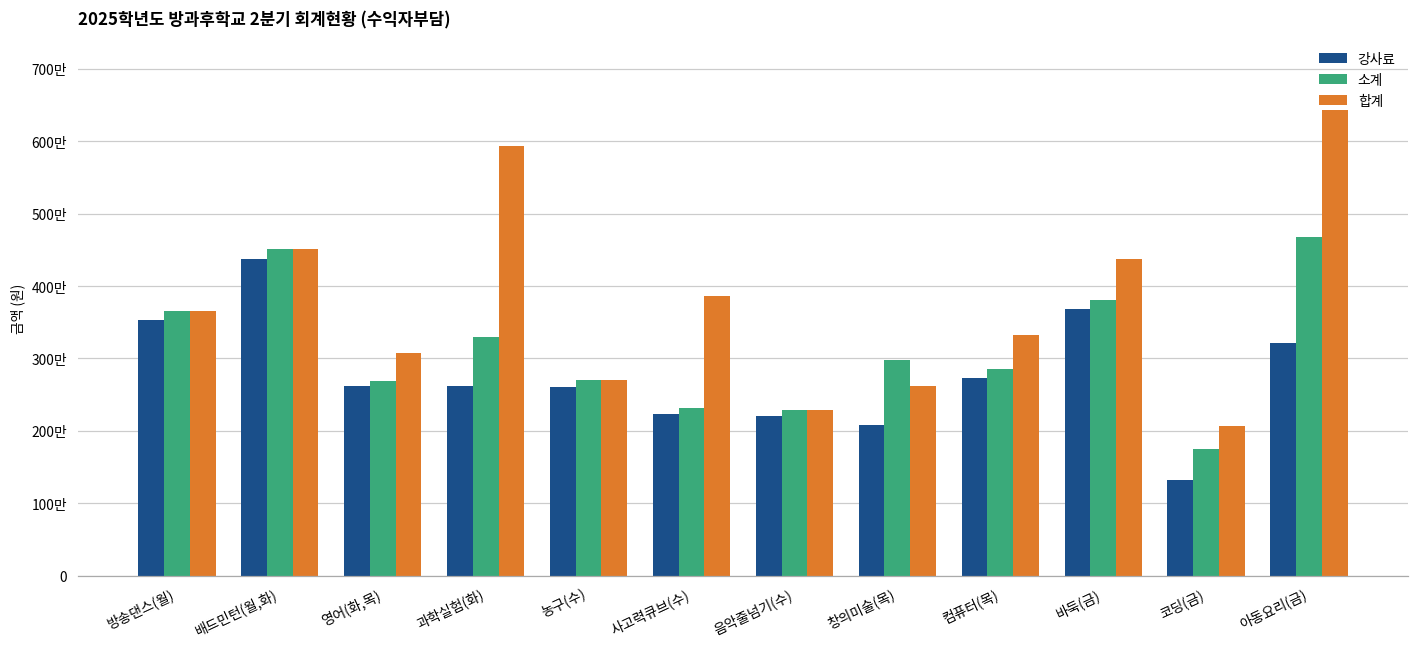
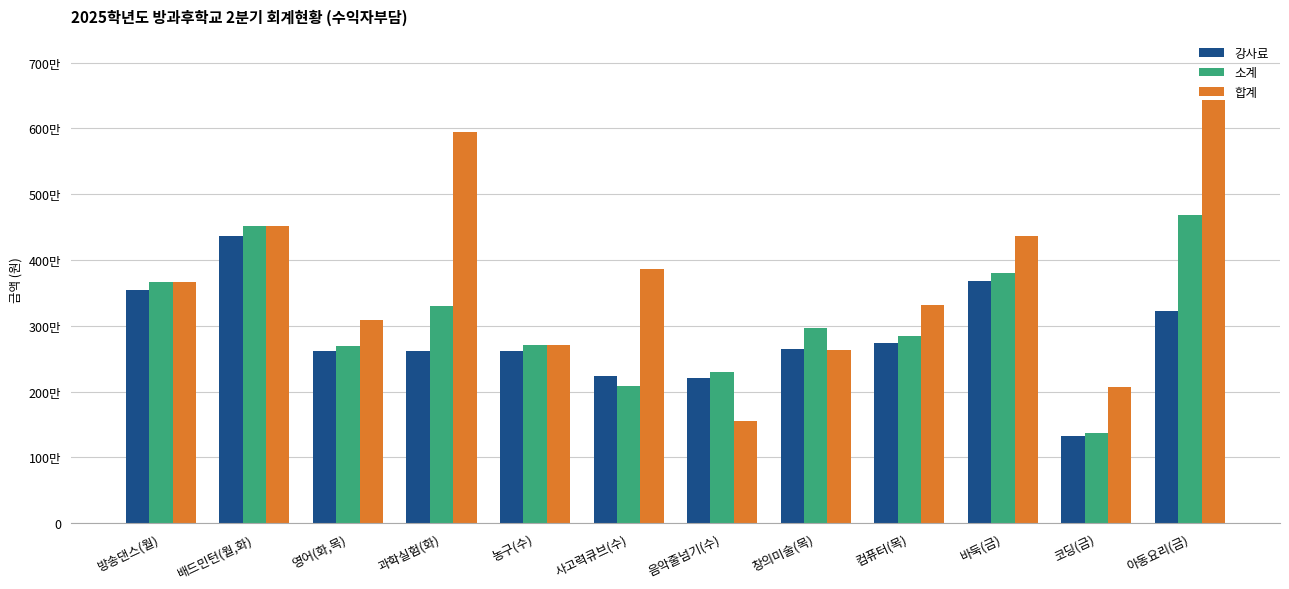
소계, 사고력큐브(수): 230만 -> 210만
합계, 음악줄넘기(수): 230만 -> 160만
강사료, 창의미술(목): 210만 -> 260만
소계, 코딩(금): 180만 -> 140만
